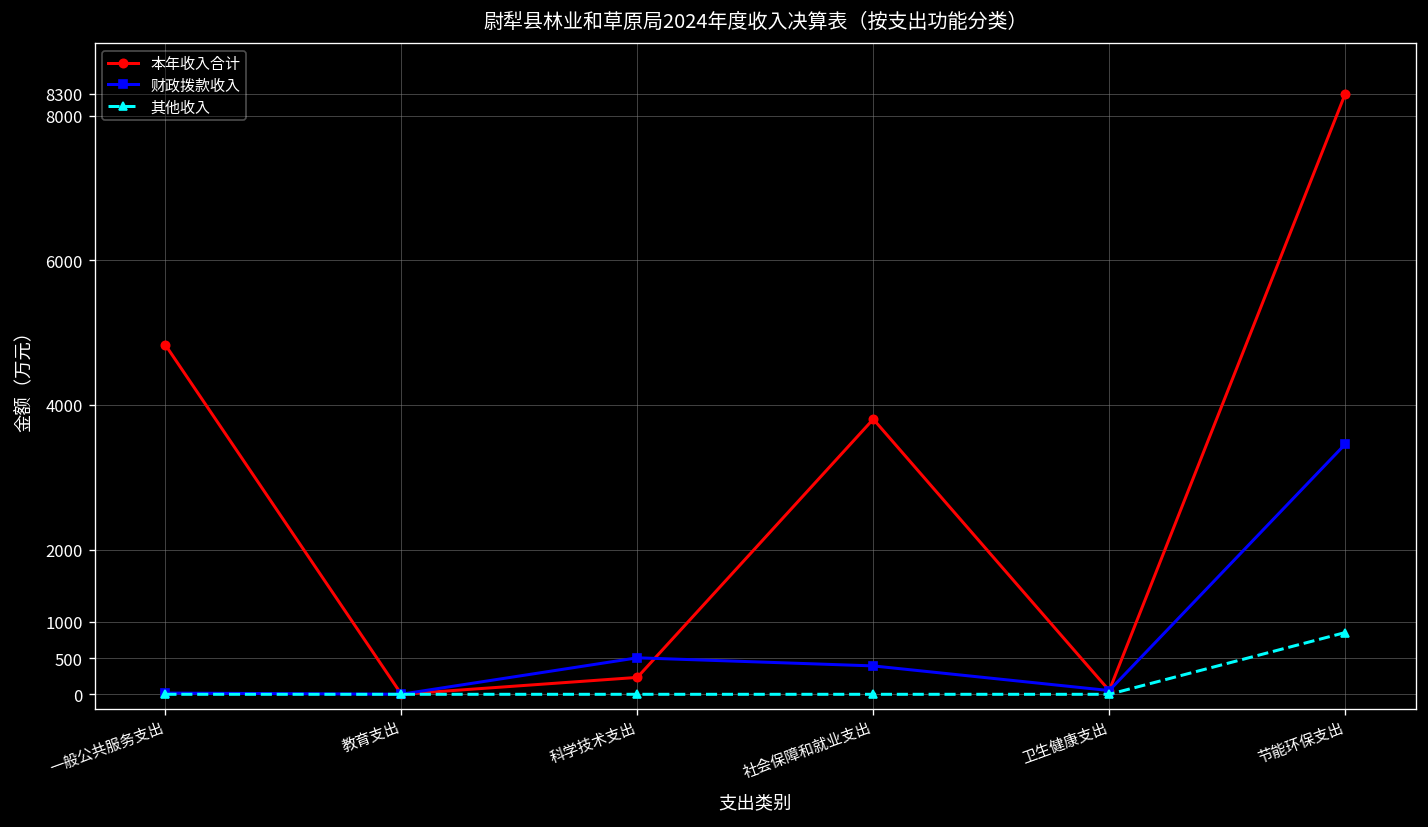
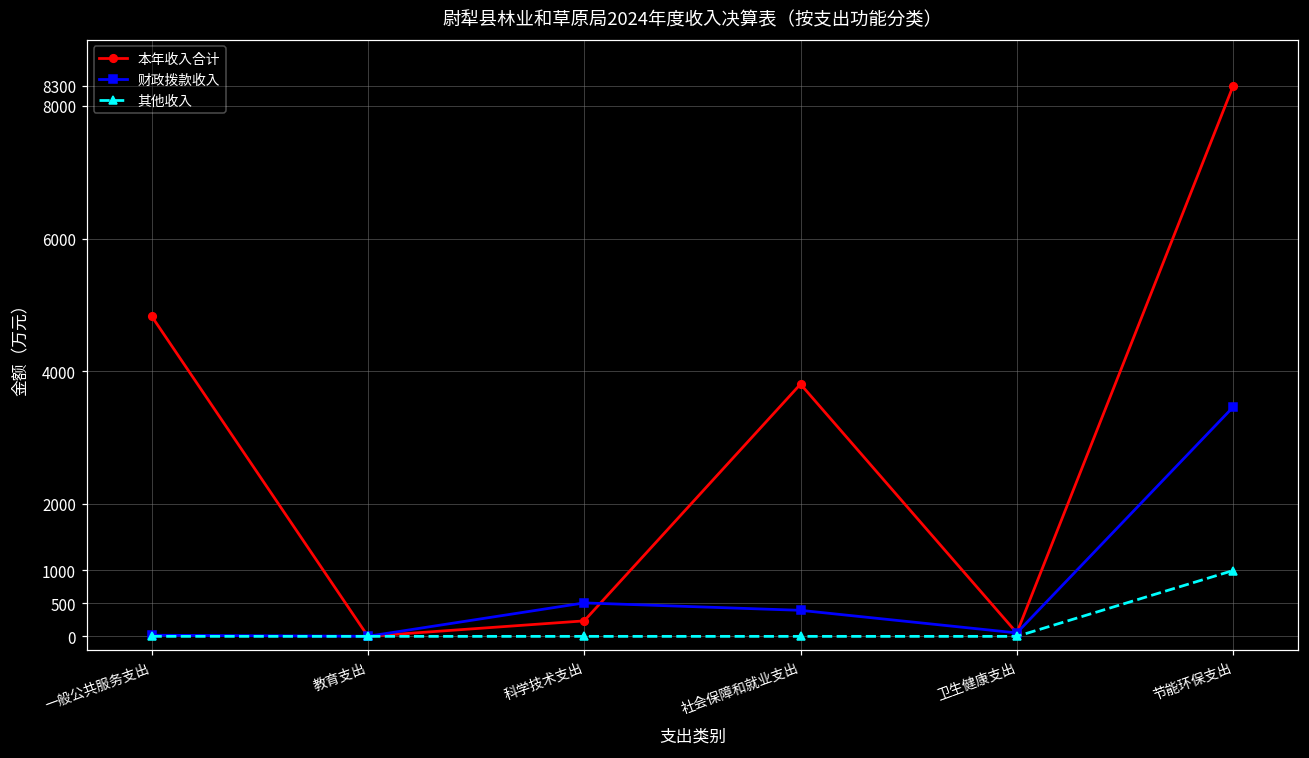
其他收入, 节能环保支出: 900 -> 1000
